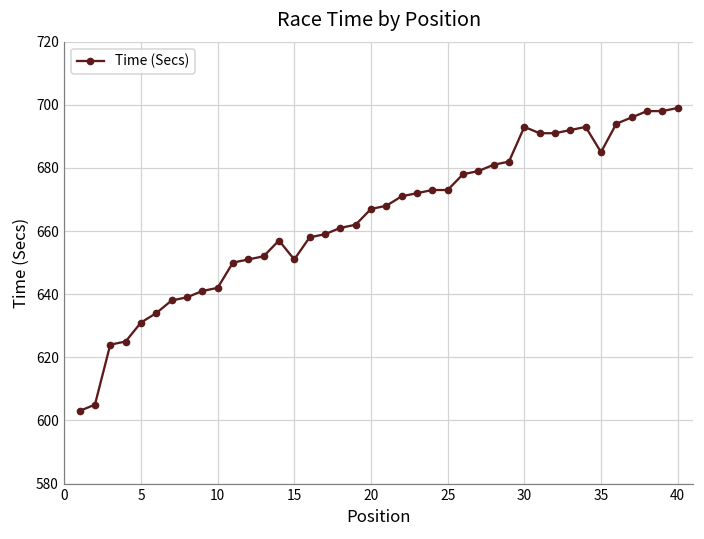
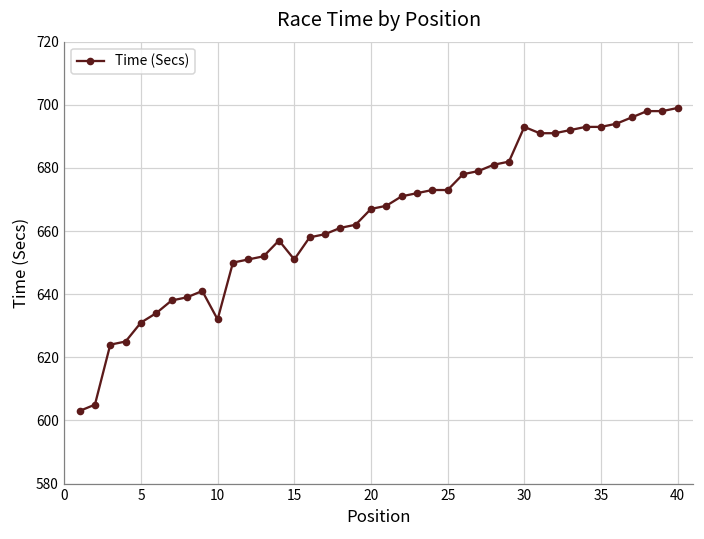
10: 642 -> 632
35: 685 -> 693
